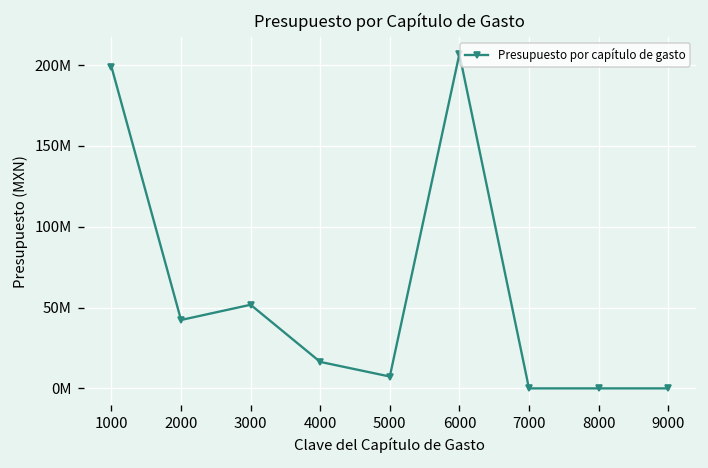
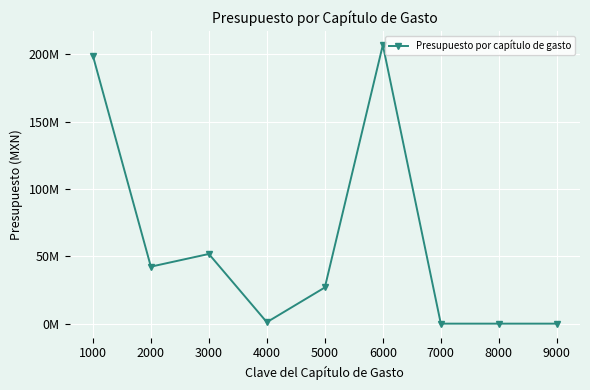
4000: 16000000 -> 1000000
5000: 7000000 -> 27000000
